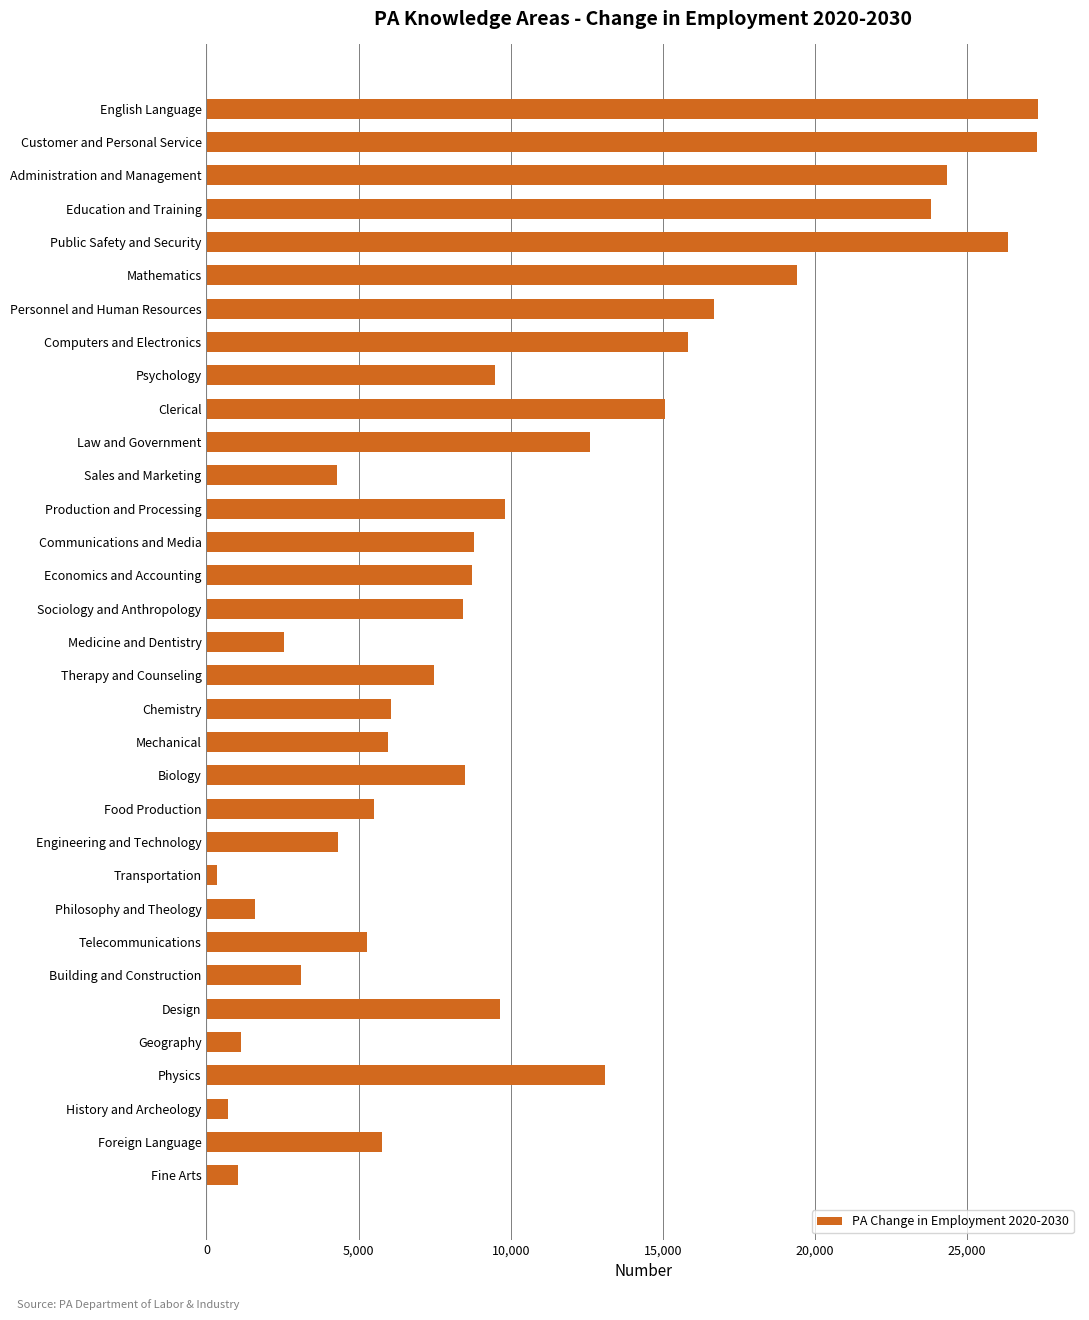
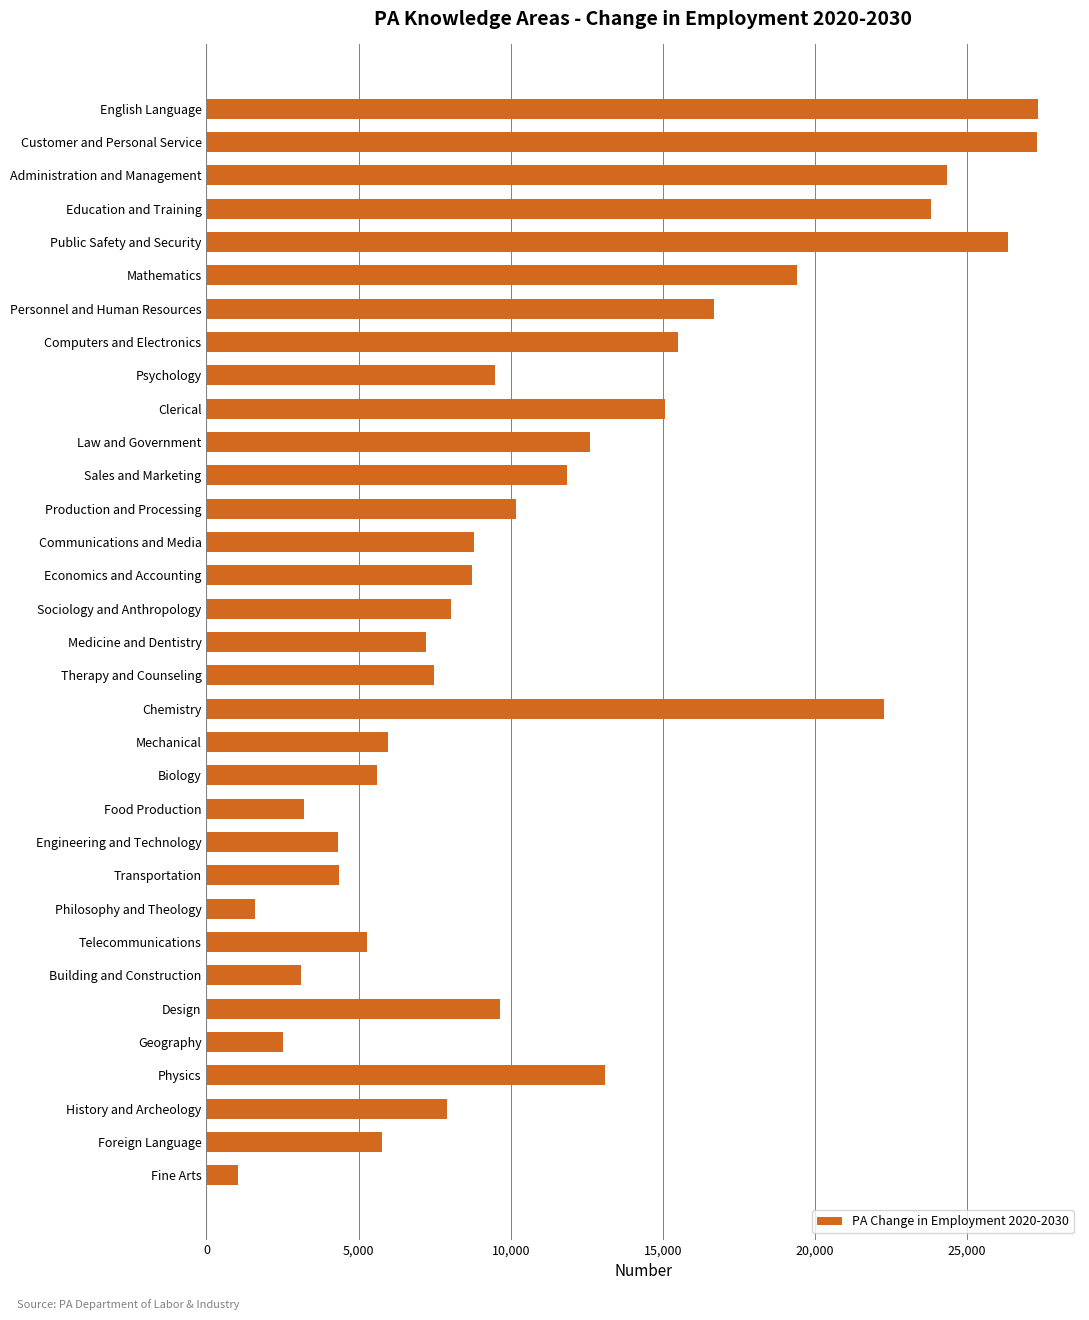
Computers and Electronics: 15,800 -> 15,500
Sales and Marketing: 4,300 -> 11,900
Production and Processing: 9,800 -> 10,200
Sociology and Anthropology: 8,400 -> 8,000
Medicine and Dentistry: 2,600 -> 7,200
Chemistry: 6,100 -> 22,300
Biology: 8,500 -> 5,600
Food Production: 5,500 -> 3,200
Transportation: 400 -> 4,400
Geography: 1,100 -> 2,500
History and Archeology: 700 -> 7,900
